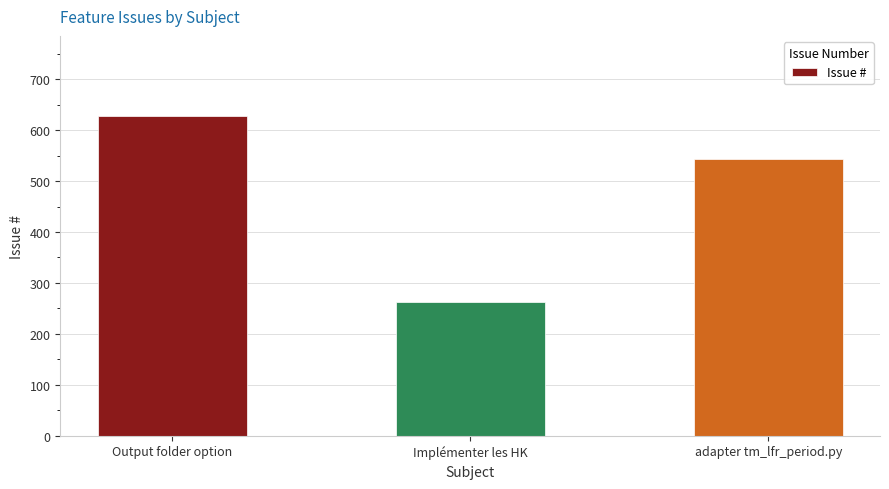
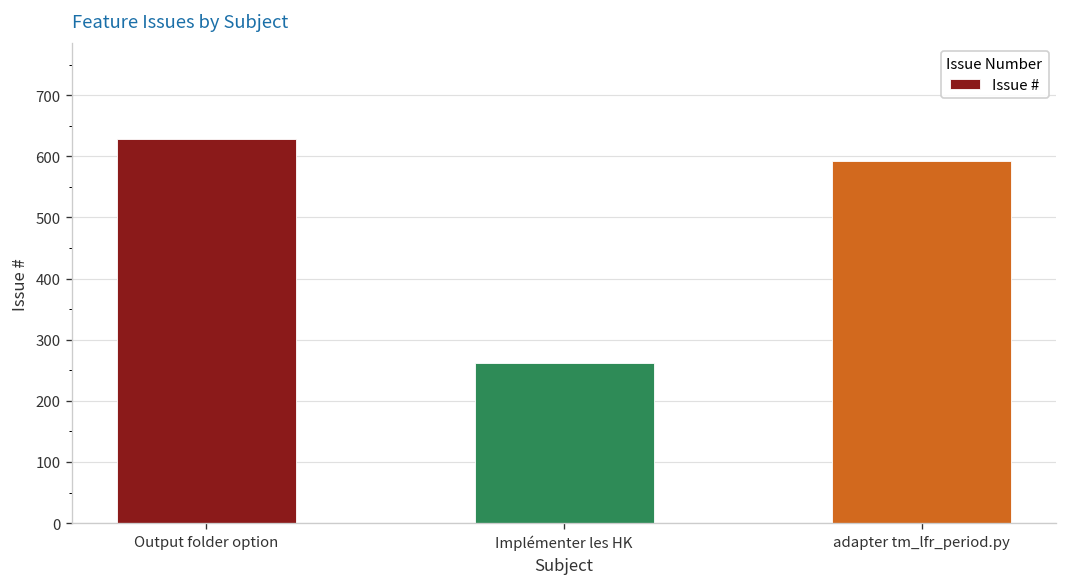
adapter tm_lfr_period.py: 540 -> 590
